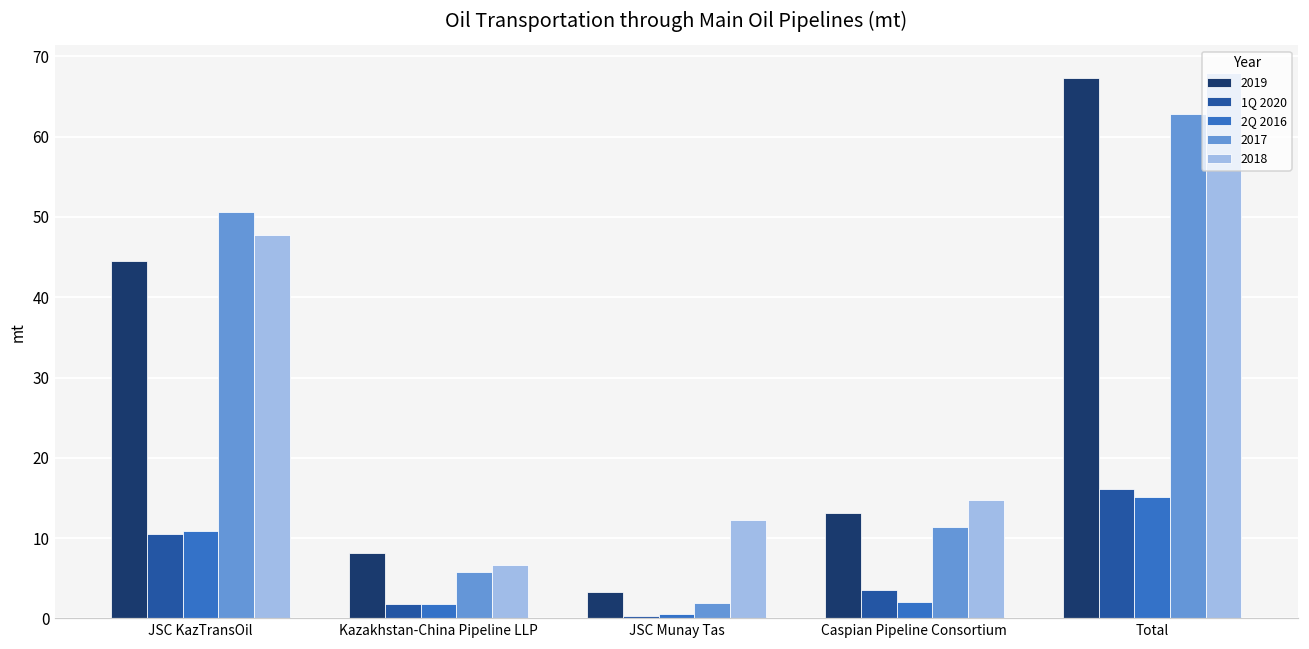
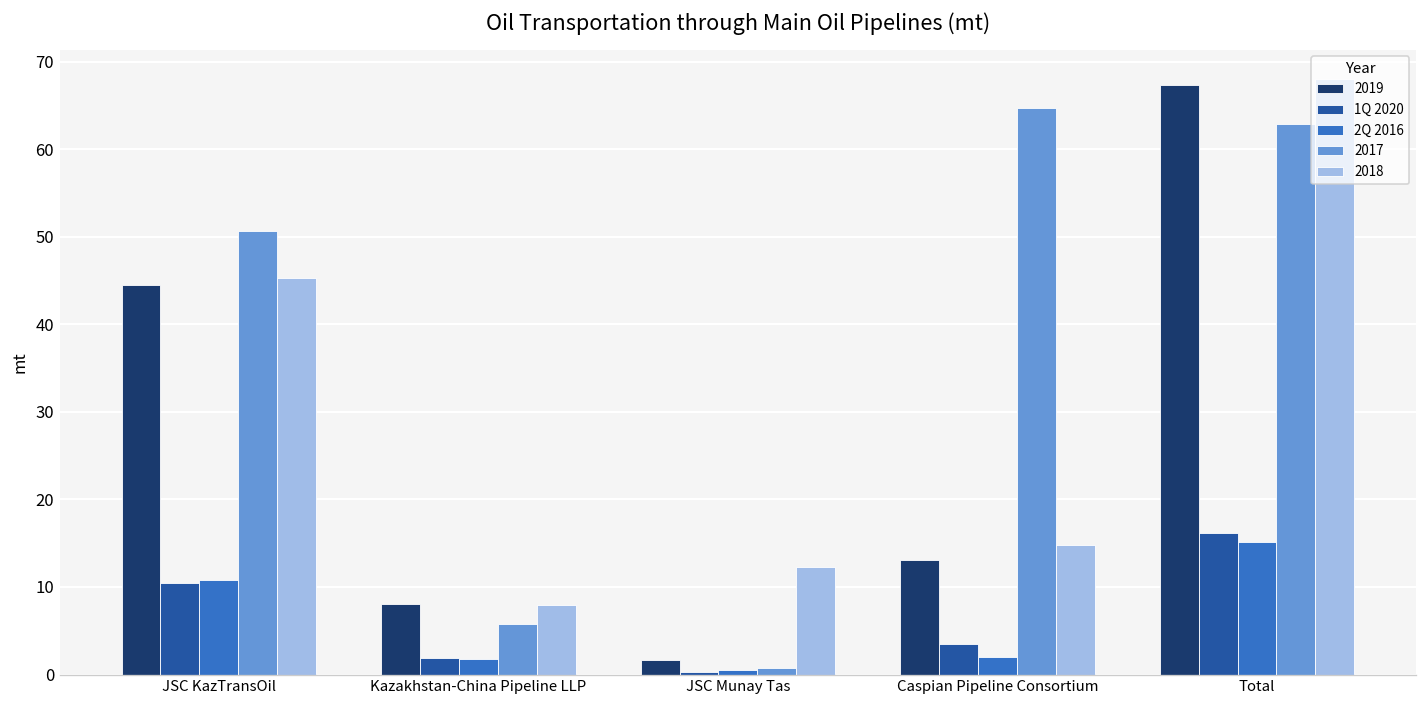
2018, JSC KazTransOil: 48 -> 45
2018, Kazakhstan-China Pipeline LLP: 7 -> 8
2019, JSC Munay Tas: 3 -> 2
2017, JSC Munay Tas: 2 -> 1
2017, Caspian Pipeline Consortium: 11 -> 65
